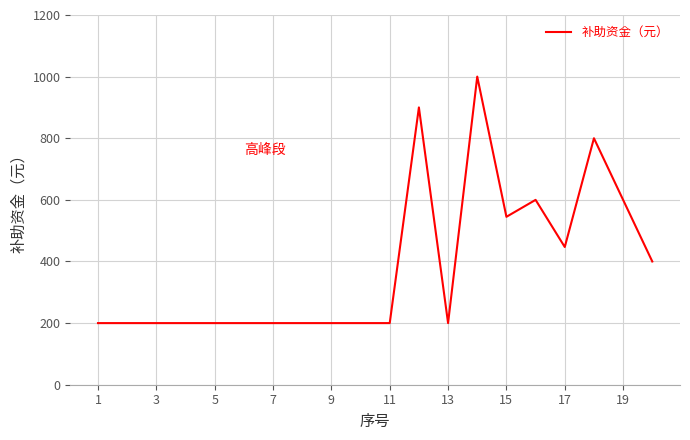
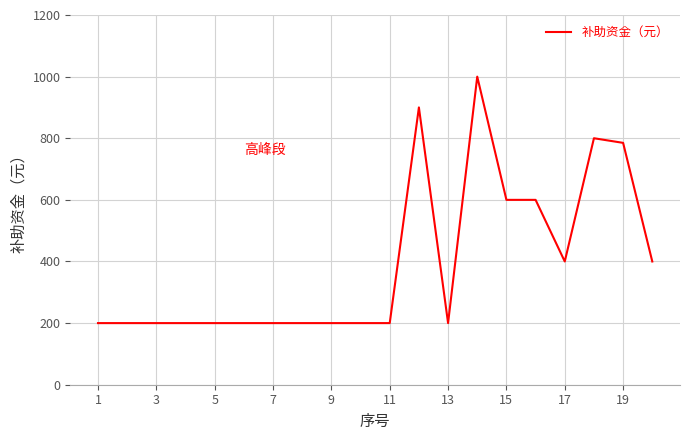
15: 550 -> 600
17: 450 -> 400
19: 600 -> 790
